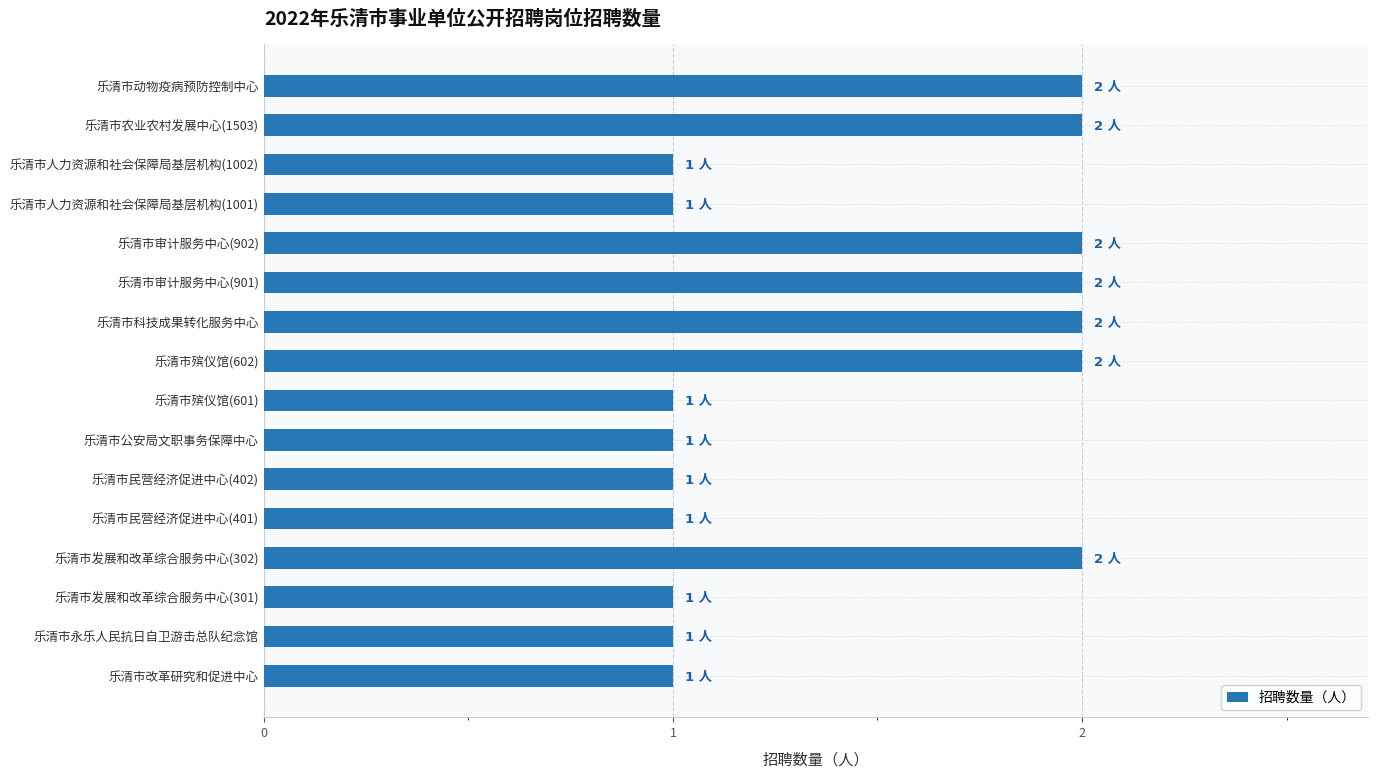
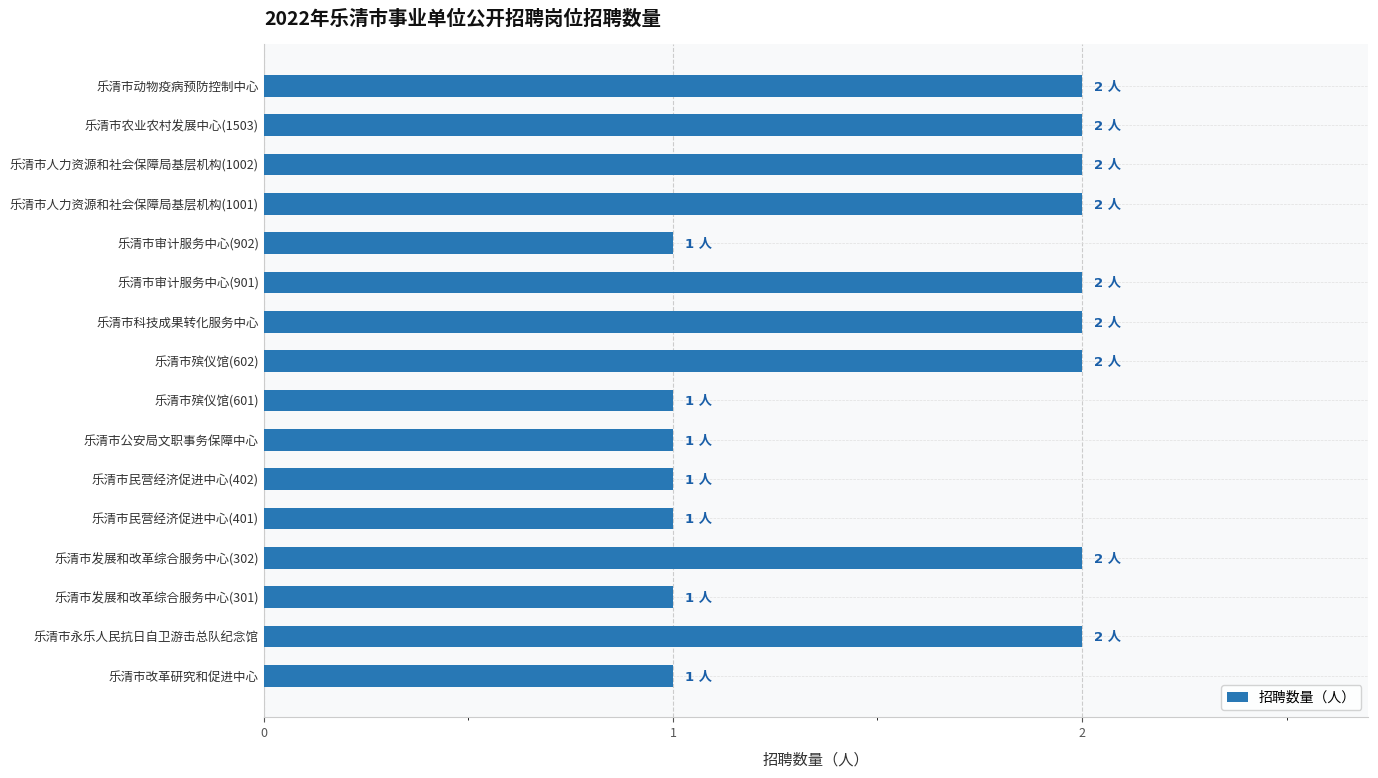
乐清市人力资源和社会保障局基层机构(1002): 1 -> 2
乐清市人力资源和社会保障局基层机构(1001): 1 -> 2
乐清市审计服务中心(902): 2 -> 1
乐清市永乐人民抗日自卫游击总队纪念馆: 1 -> 2
